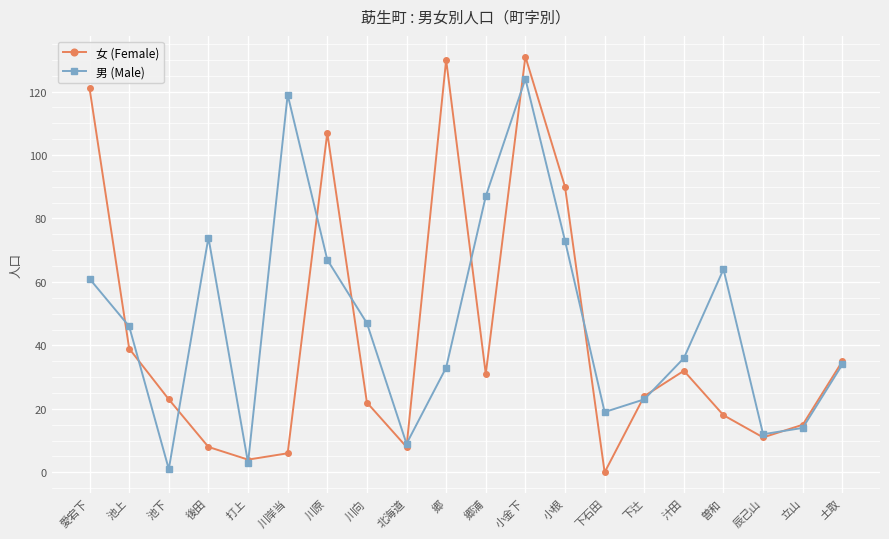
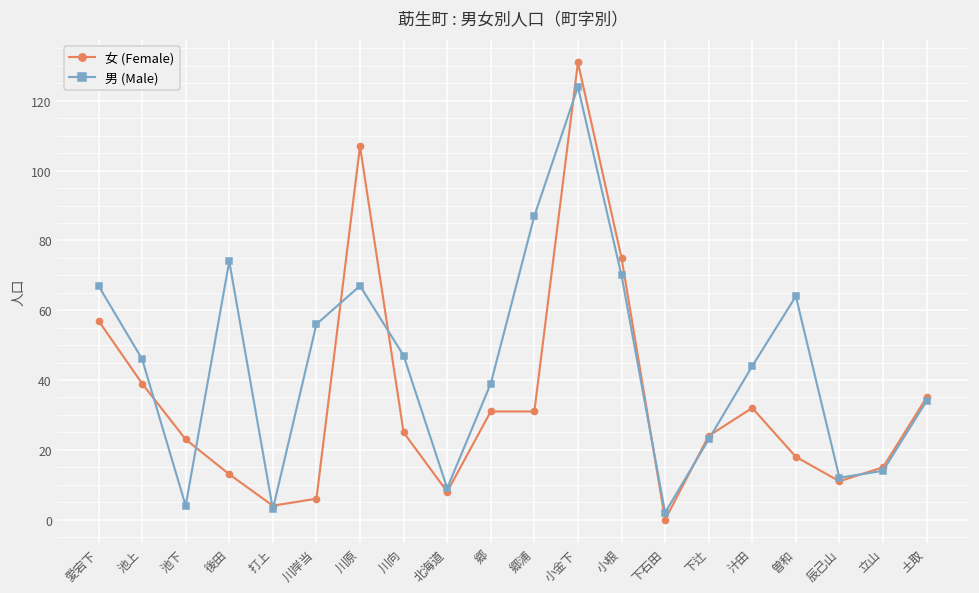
女 (Female), 愛宕下: 121 -> 57
男 (Male), 愛宕下: 61 -> 67
男 (Male), 池下: 1 -> 4
女 (Female), 後田: 8 -> 13
男 (Male), 川岸当: 119 -> 56
女 (Female), 川向: 22 -> 25
女 (Female), 郷: 130 -> 31
男 (Male), 郷: 33 -> 39
女 (Female), 小根: 90 -> 75
男 (Male), 小根: 73 -> 70
男 (Male), 下石田: 19 -> 2
男 (Male), 汁田: 36 -> 44
